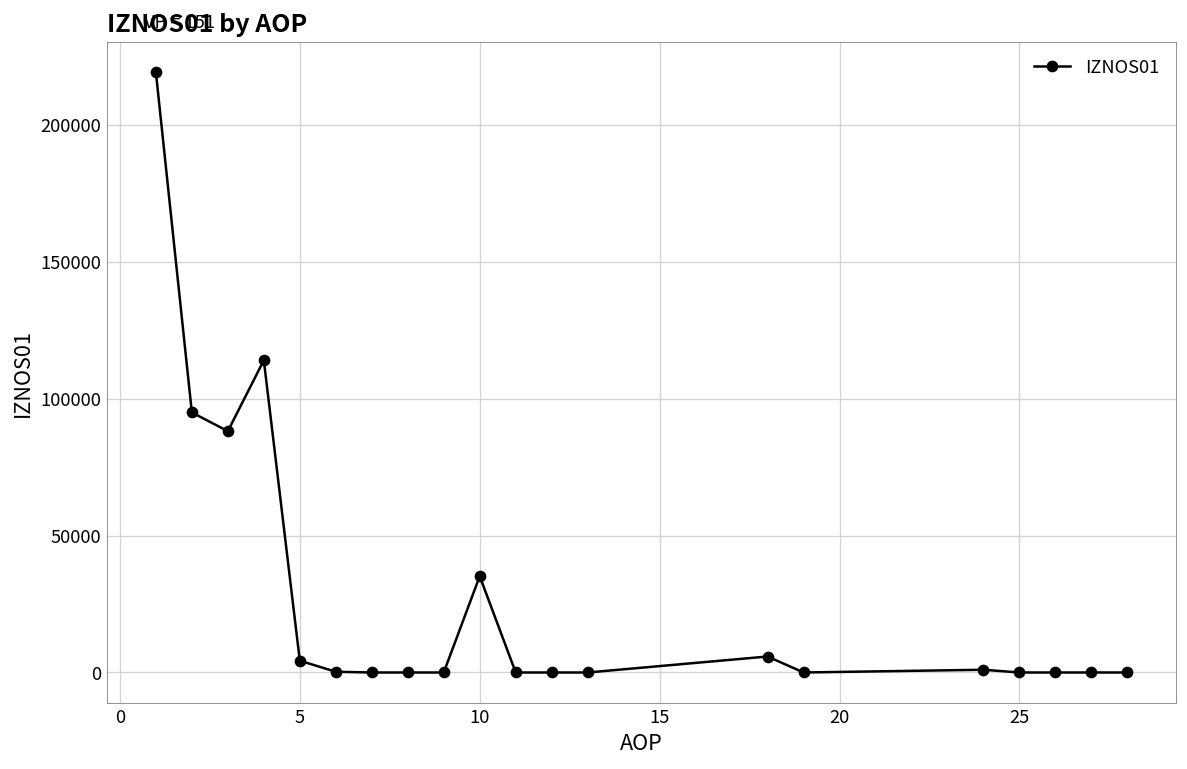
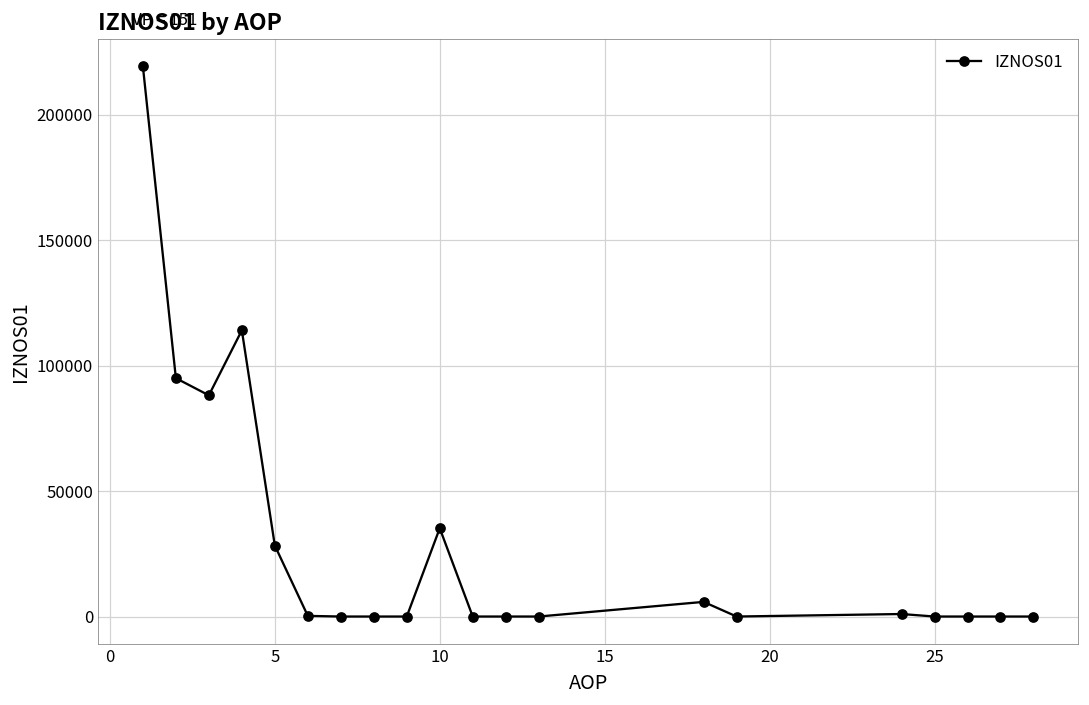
5: 4000 -> 28000
